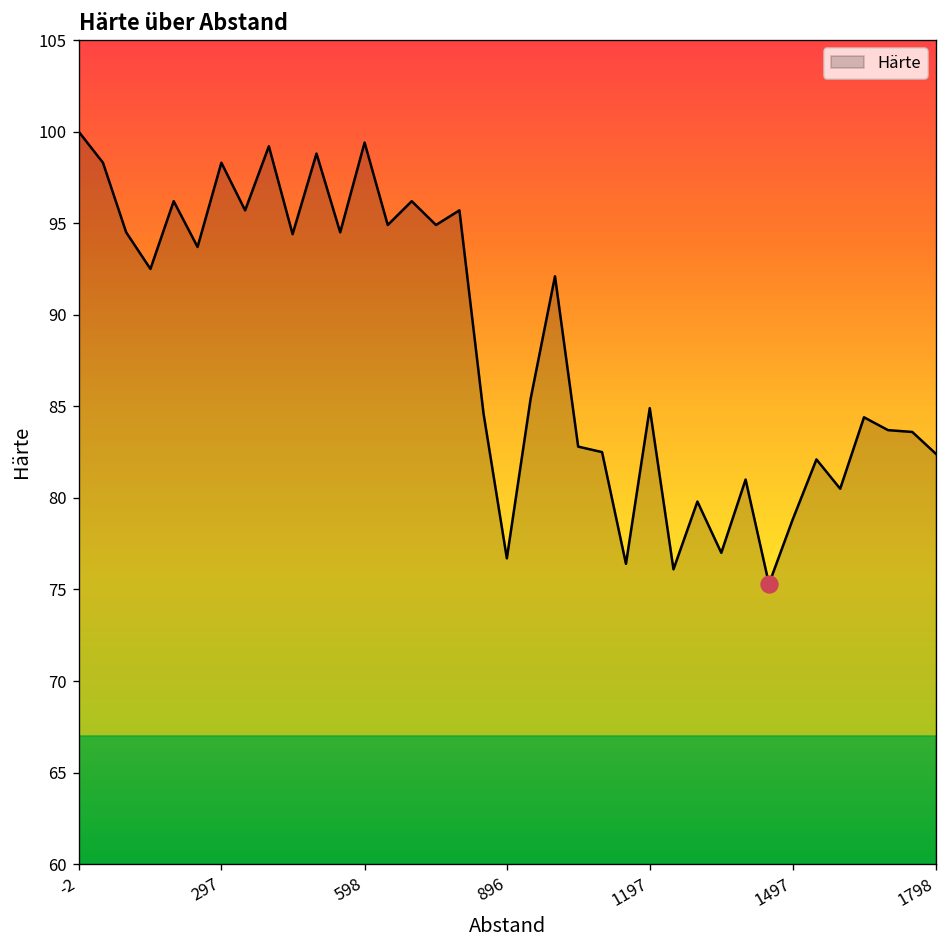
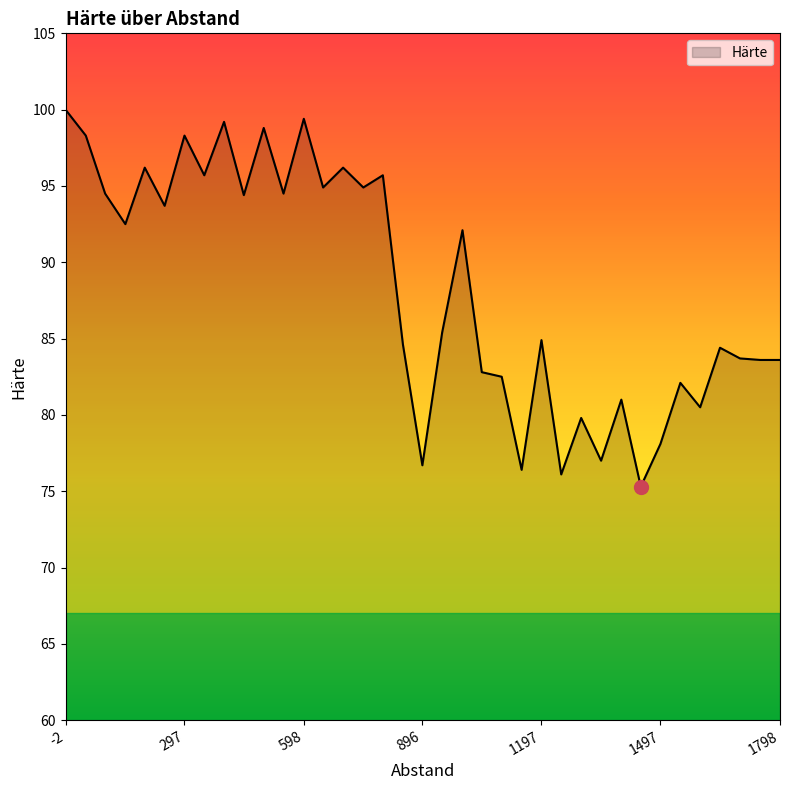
Härte, 1497: 78.8 -> 78.1
Härte, 1798: 82.4 -> 83.6
